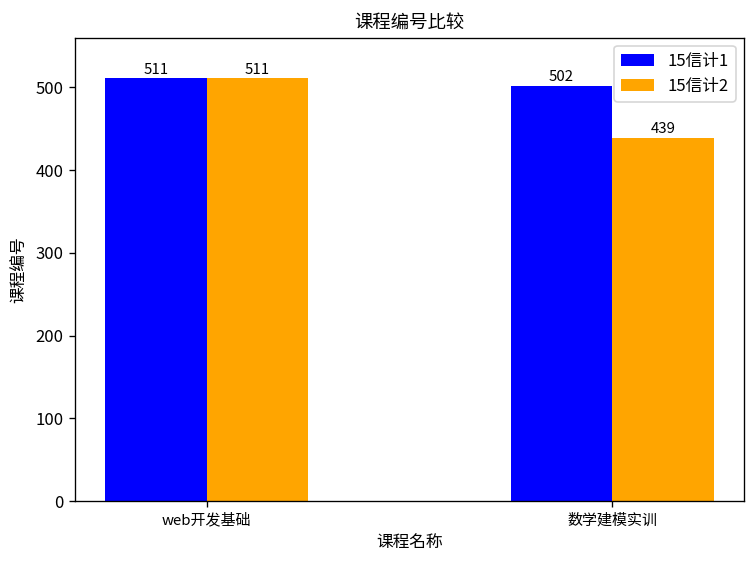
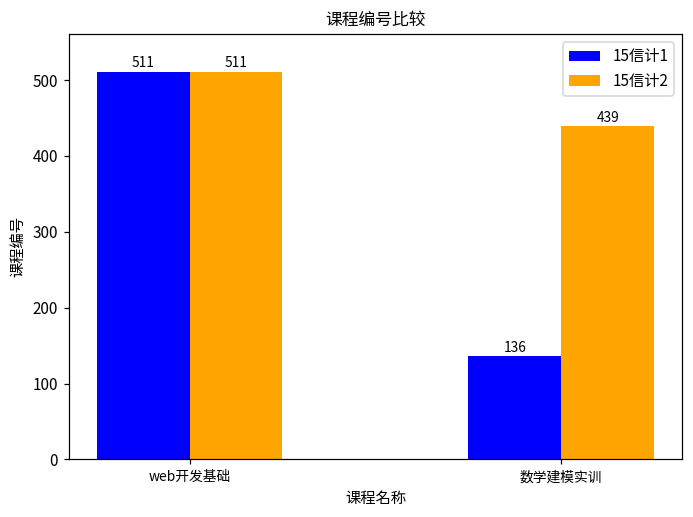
15信计1, 数学建模实训: 502 -> 136
